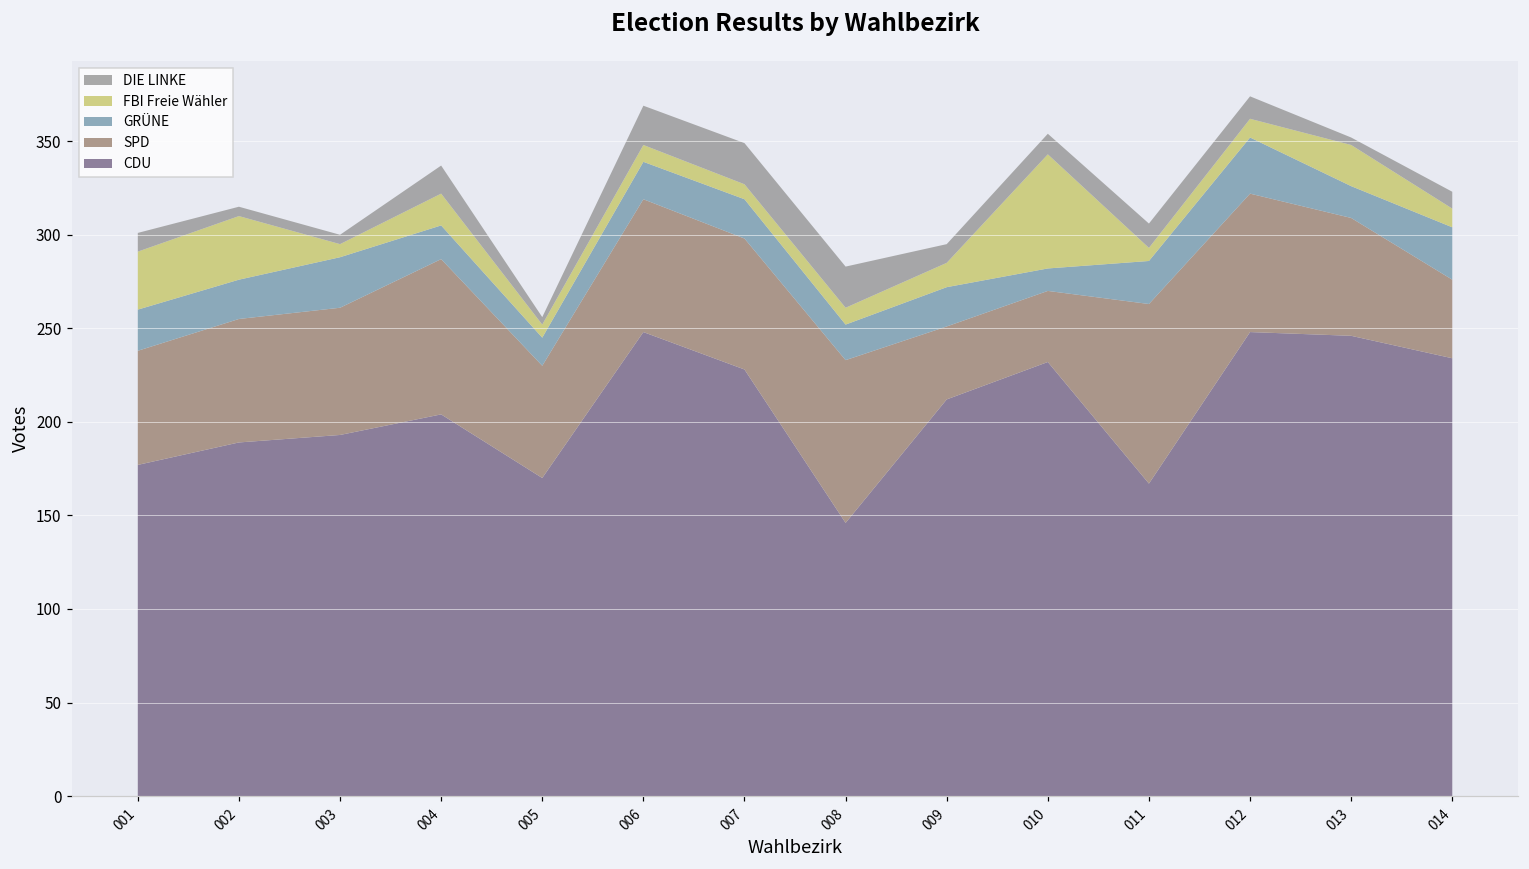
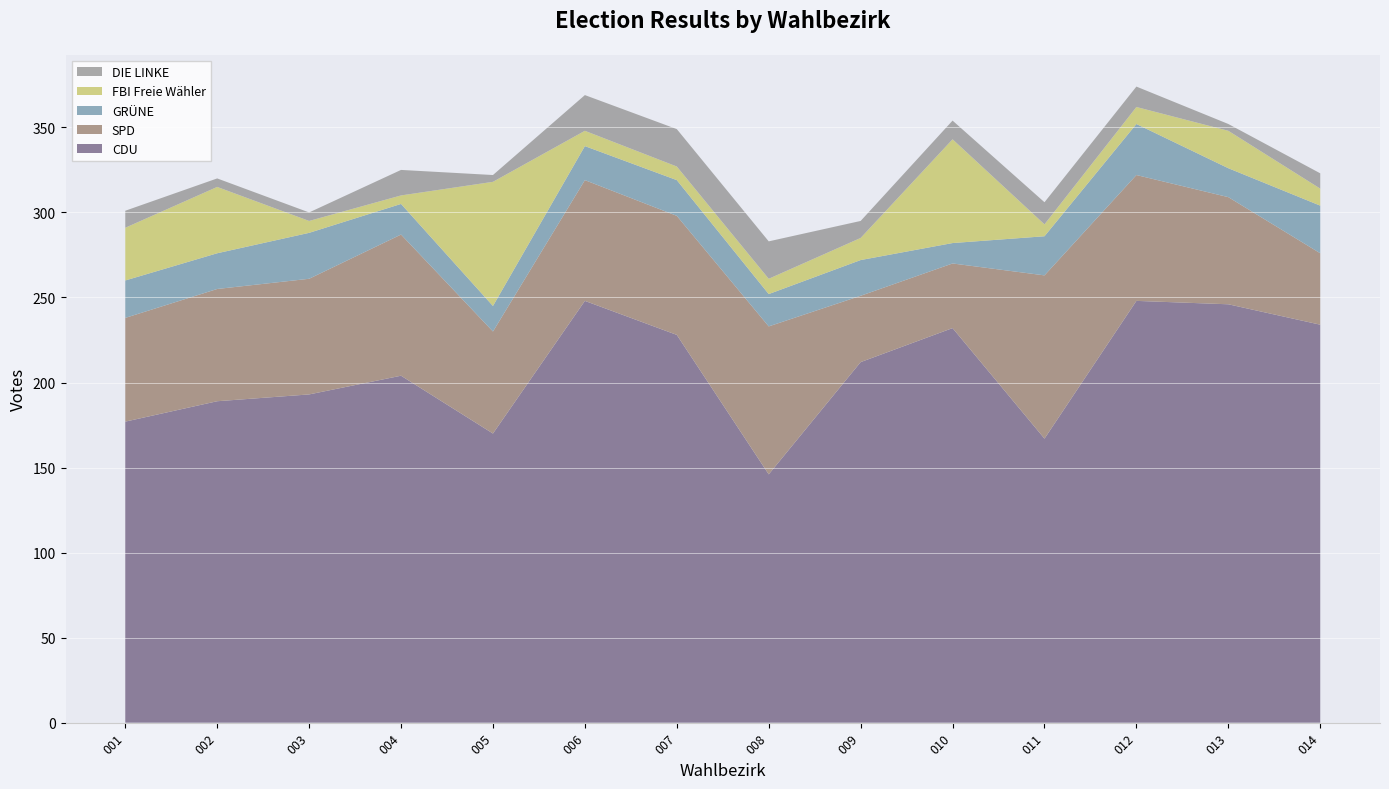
FBI Freie Wähler, 002: 34 -> 39
FBI Freie Wähler, 004: 17 -> 5
FBI Freie Wähler, 005: 7 -> 73
